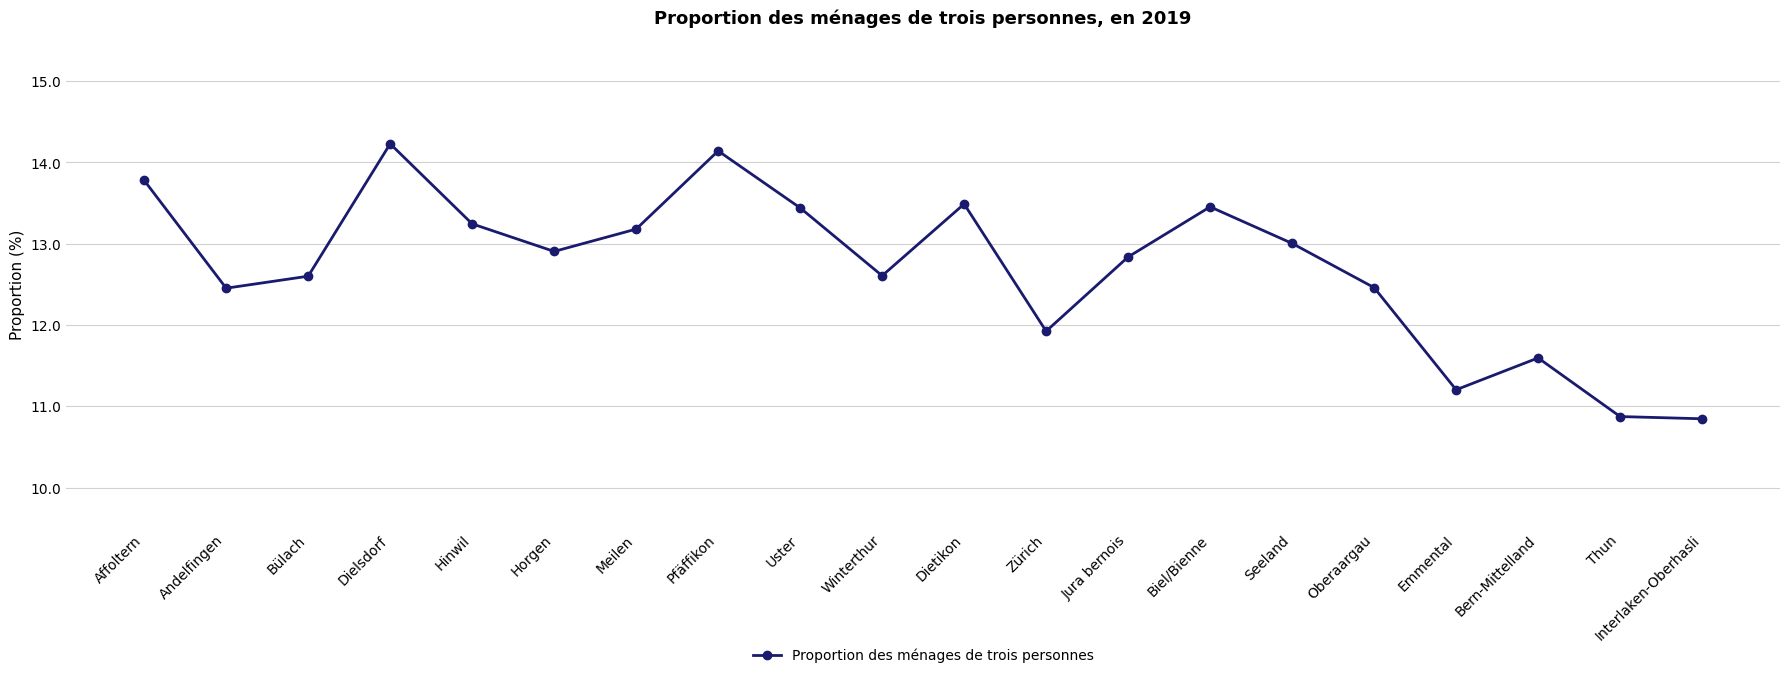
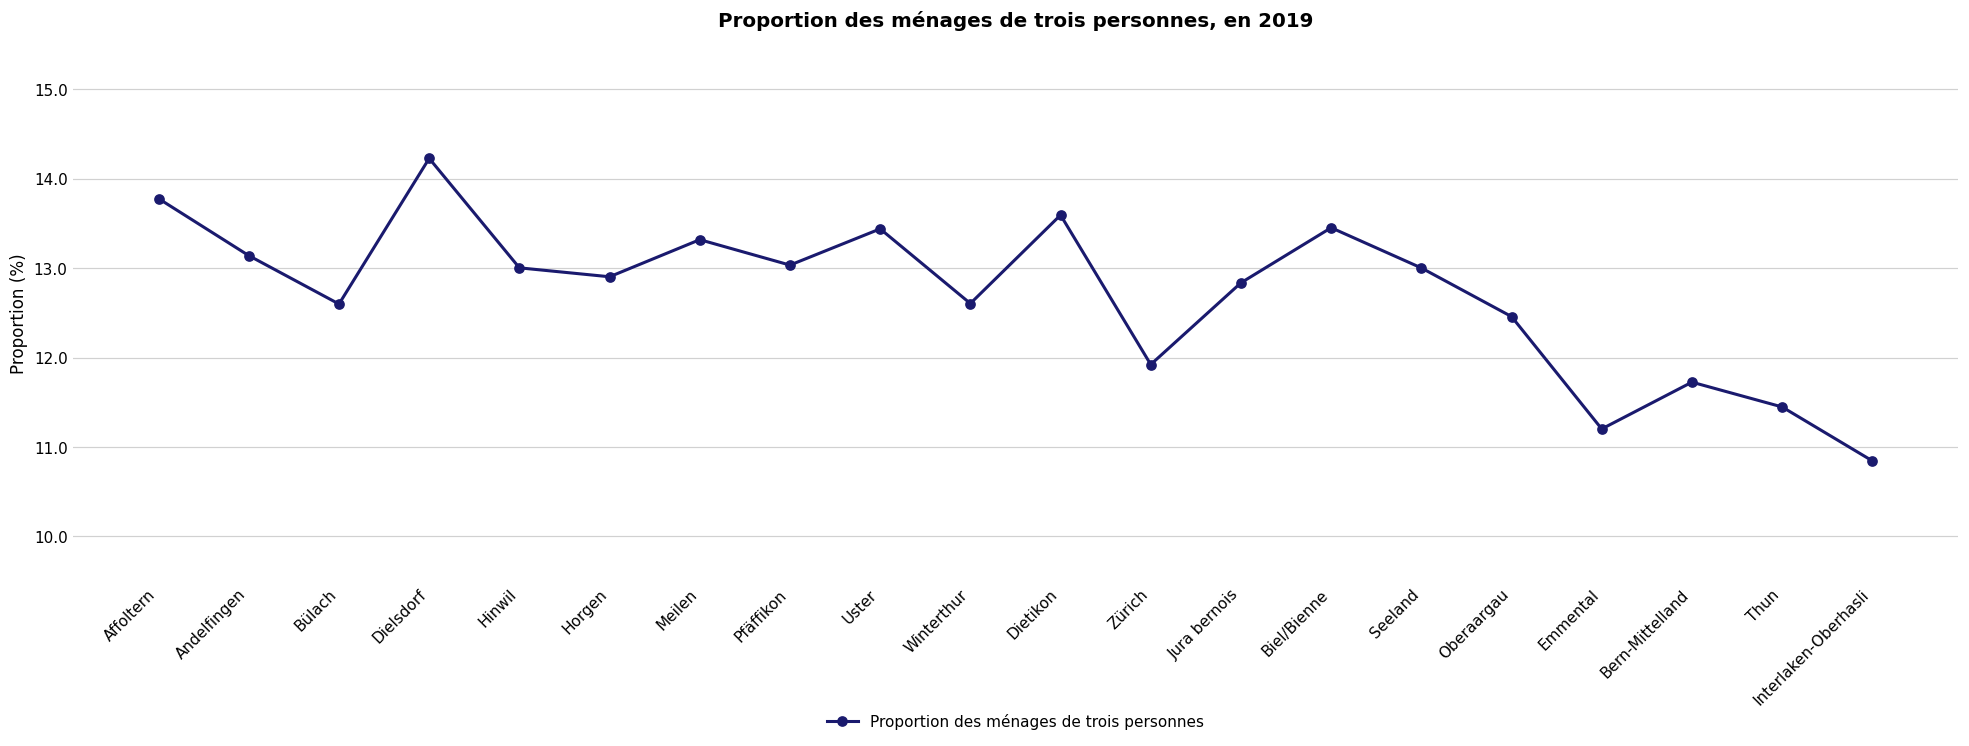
Andelfingen: 12.5 -> 13.1
Hinwil: 13.2 -> 13.0
Meilen: 13.2 -> 13.3
Pfäffikon: 14.1 -> 13.0
Dietikon: 13.5 -> 13.6
Bern-Mittelland: 11.6 -> 11.7
Thun: 10.9 -> 11.4
